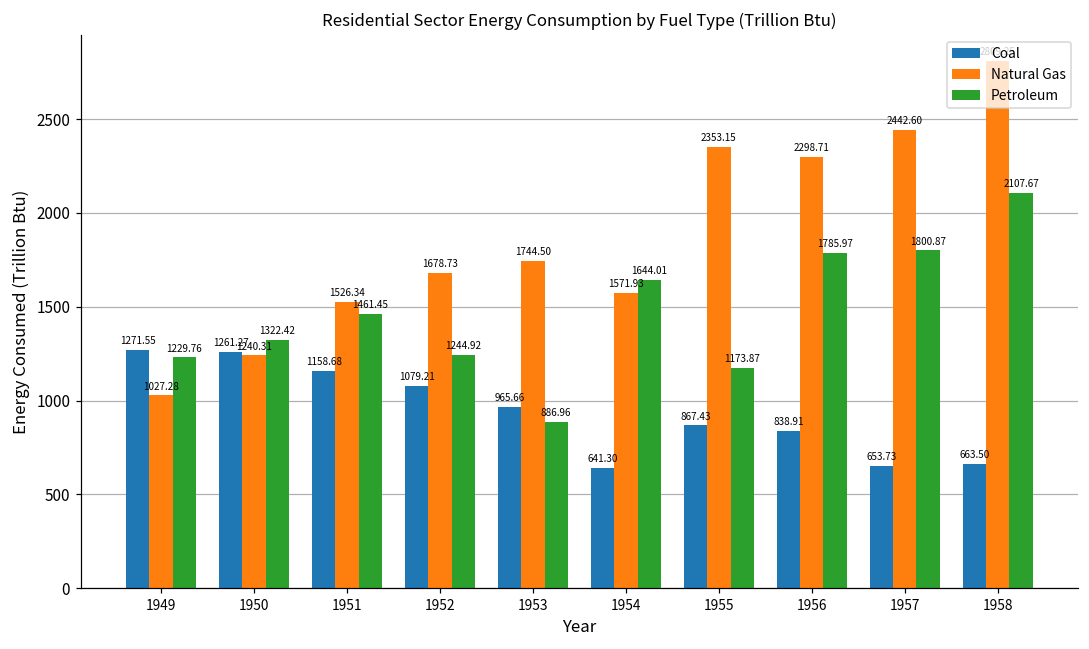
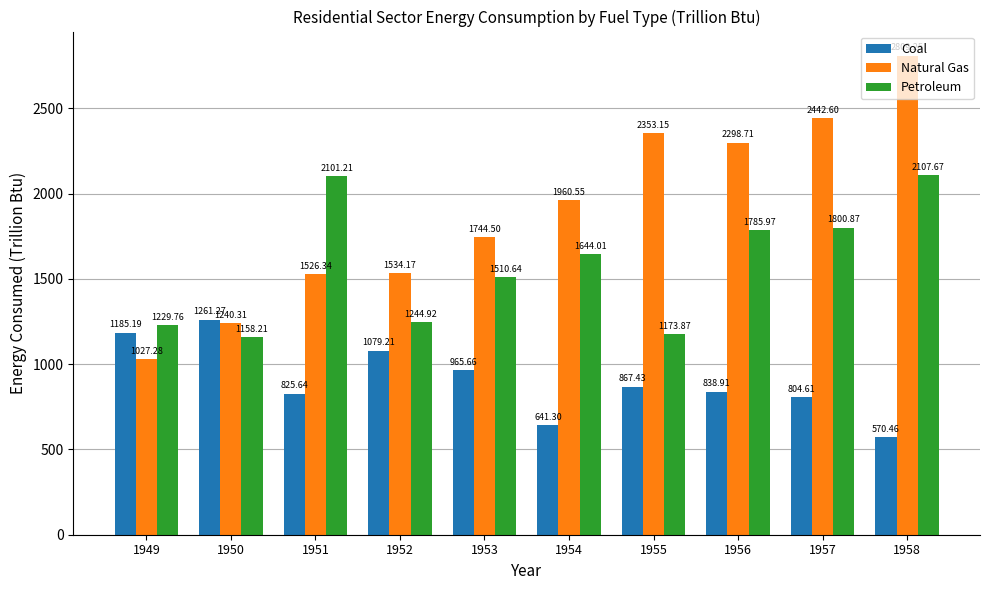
Coal, 1949: 1271.55 -> 1185.19
Petroleum, 1950: 1322.42 -> 1158.21
Coal, 1951: 1158.68 -> 825.64
Petroleum, 1951: 1461.45 -> 2101.21
Natural Gas, 1952: 1678.73 -> 1534.17
Petroleum, 1953: 886.96 -> 1510.64
Natural Gas, 1954: 1571.93 -> 1960.55
Coal, 1957: 653.73 -> 804.61
Coal, 1958: 663.50 -> 570.46
